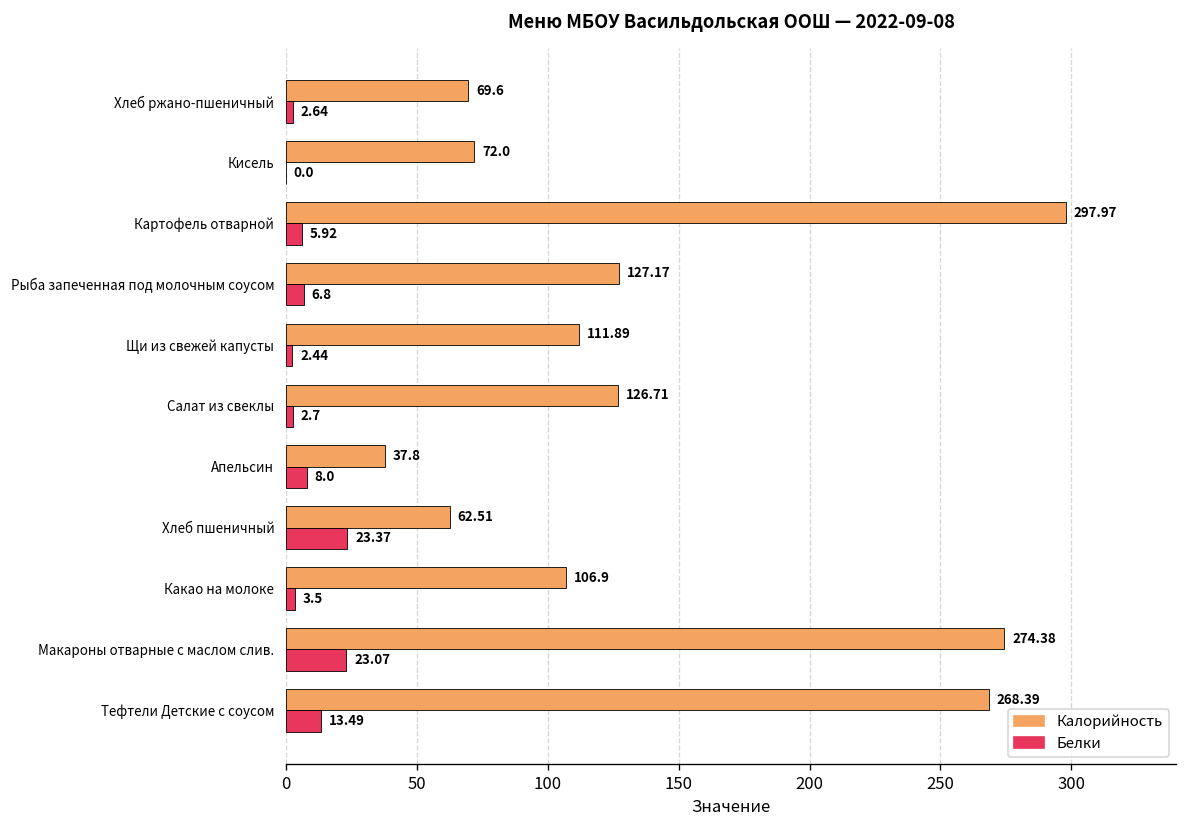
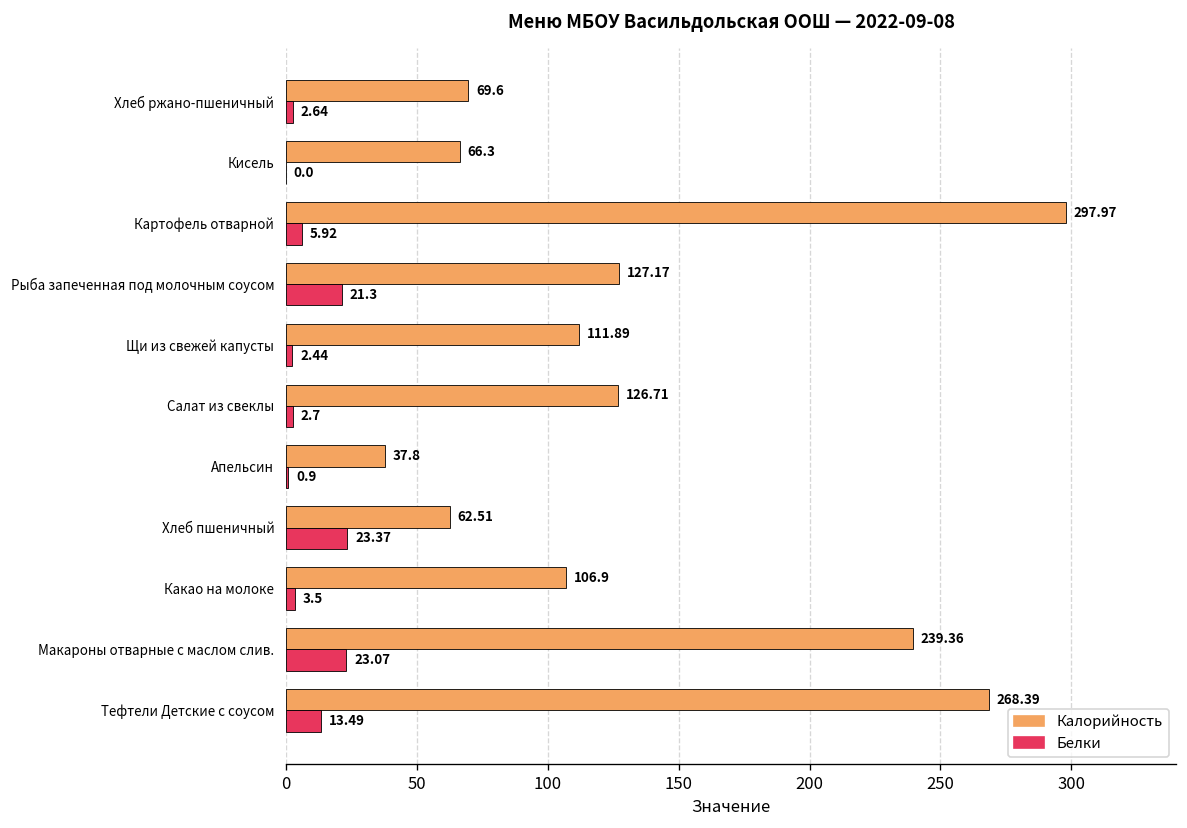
Калорийность, Кисель: 72.0 -> 66.3
Белки, Рыба запеченная под молочным соусом: 6.8 -> 21.3
Белки, Апельсин: 8.0 -> 0.9
Калорийность, Макароны отварные с маслом слив.: 274.38 -> 239.36
